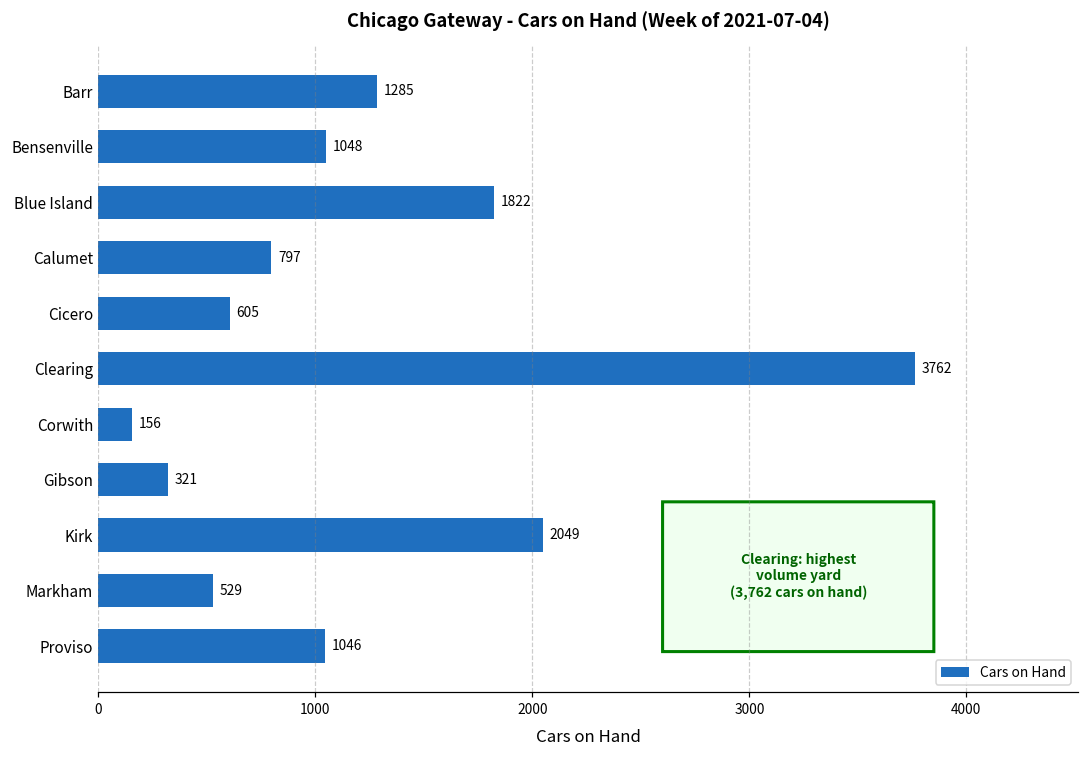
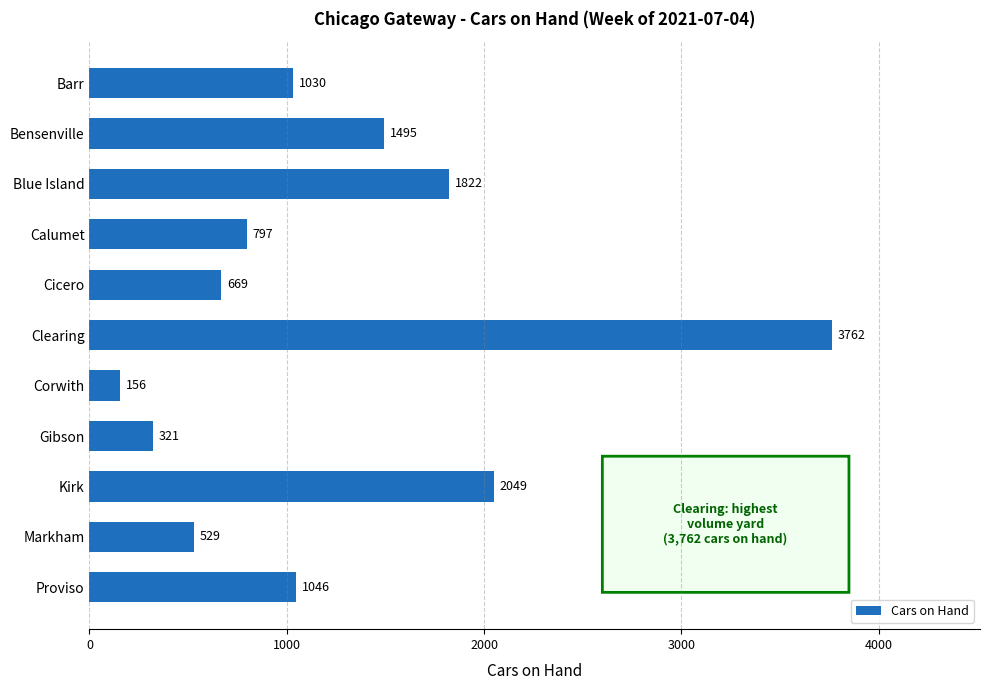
Barr: 1285 -> 1030
Bensenville: 1048 -> 1495
Cicero: 605 -> 669
